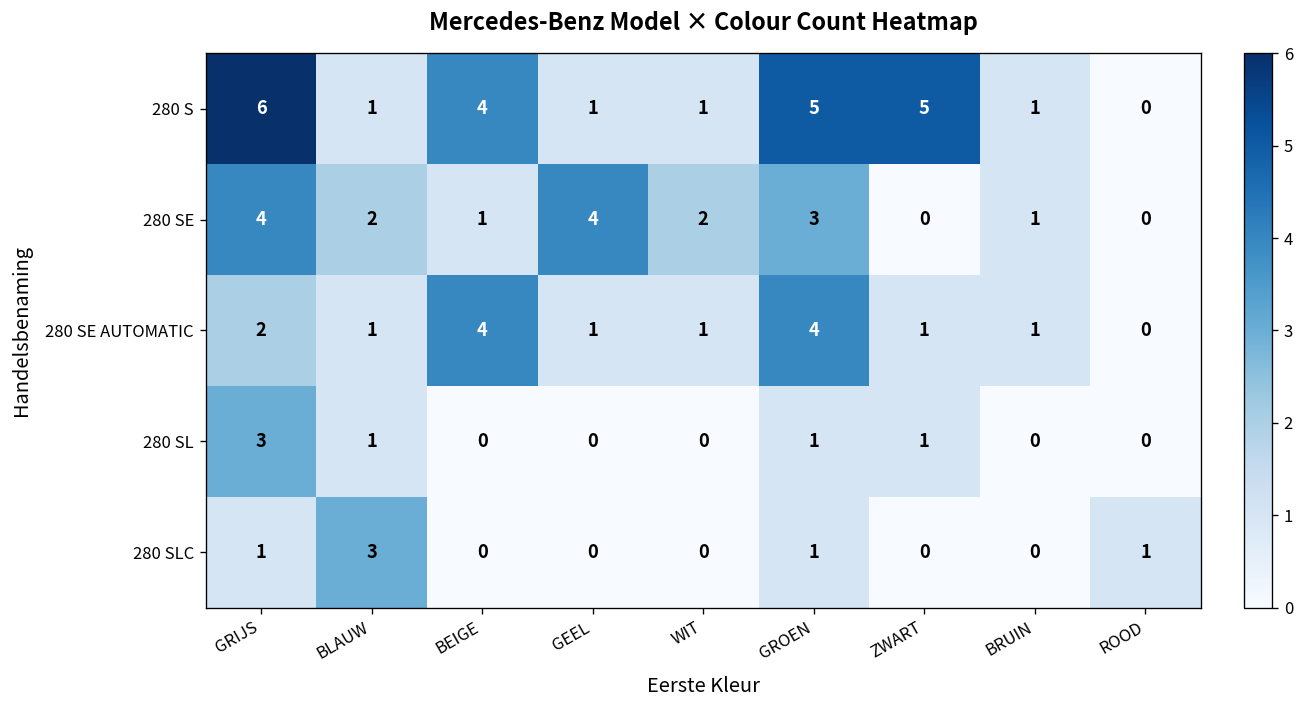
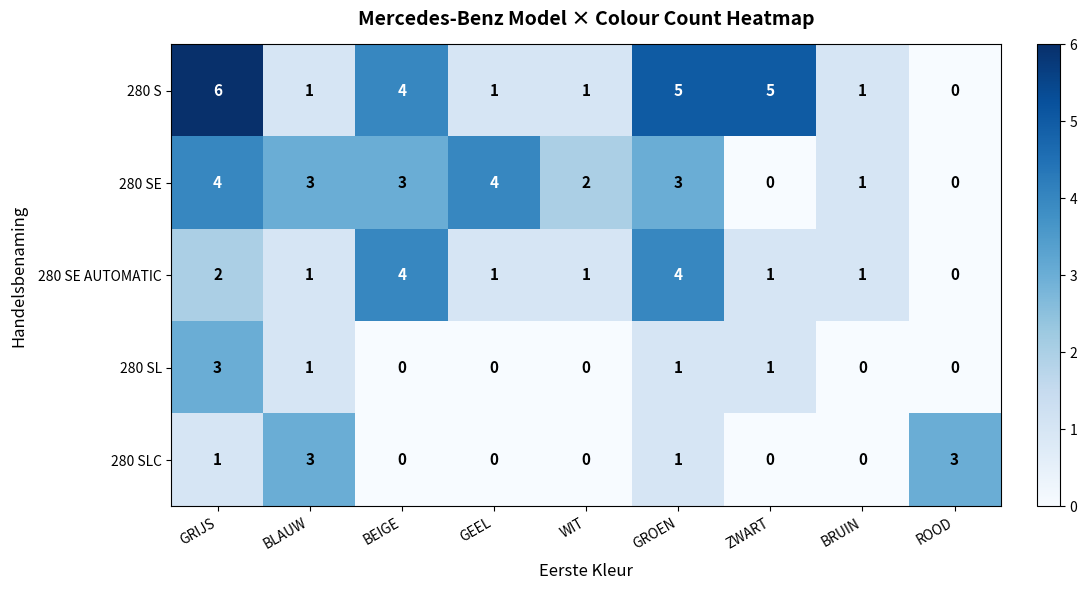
280 SE, BLAUW: 2 -> 3
280 SE, BEIGE: 1 -> 3
280 SLC, ROOD: 1 -> 3
